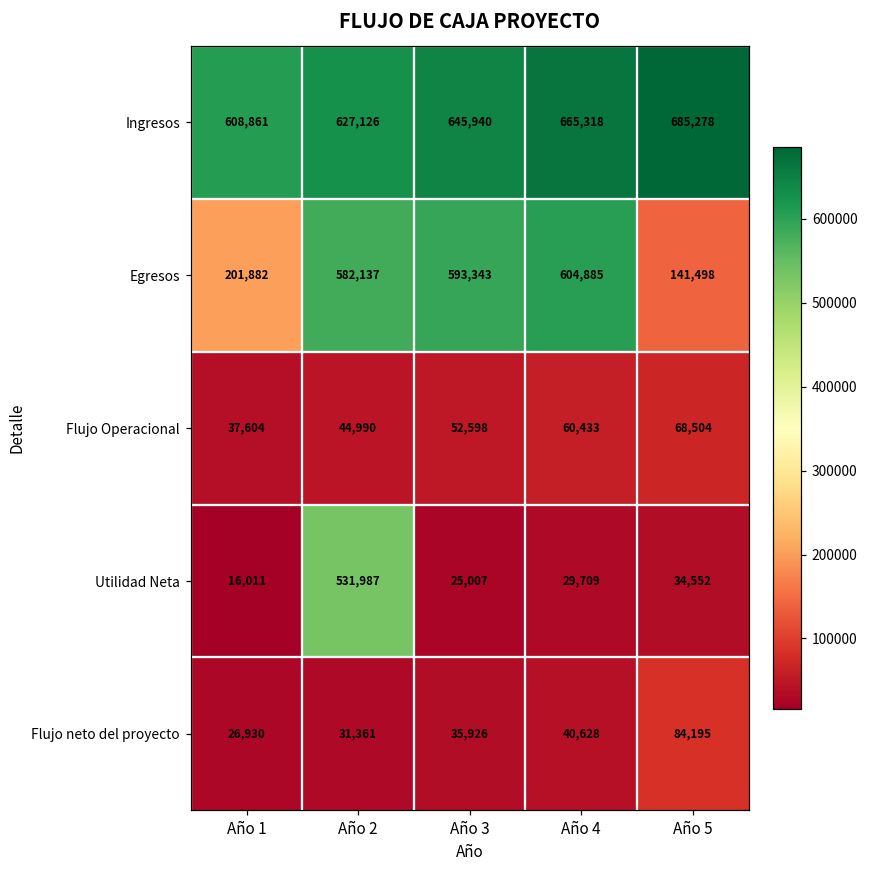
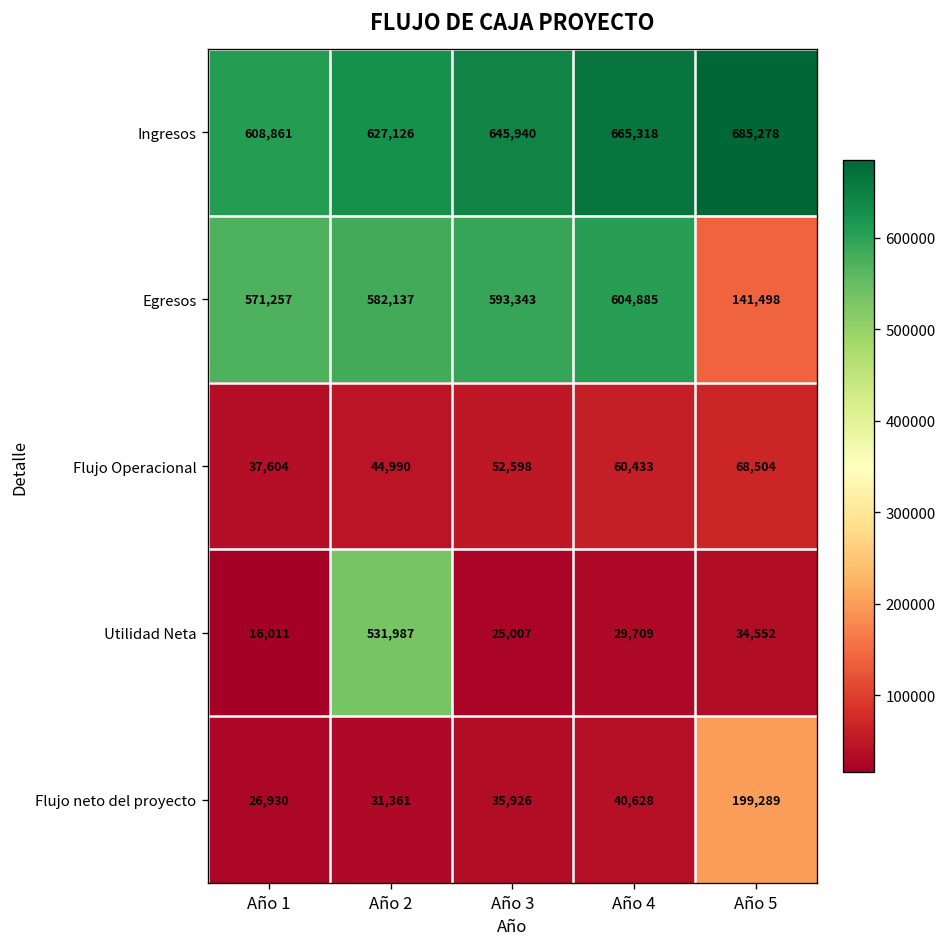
Egresos, Año 1: 201,882 -> 571,257
Flujo neto del proyecto, Año 5: 84,195 -> 199,289
